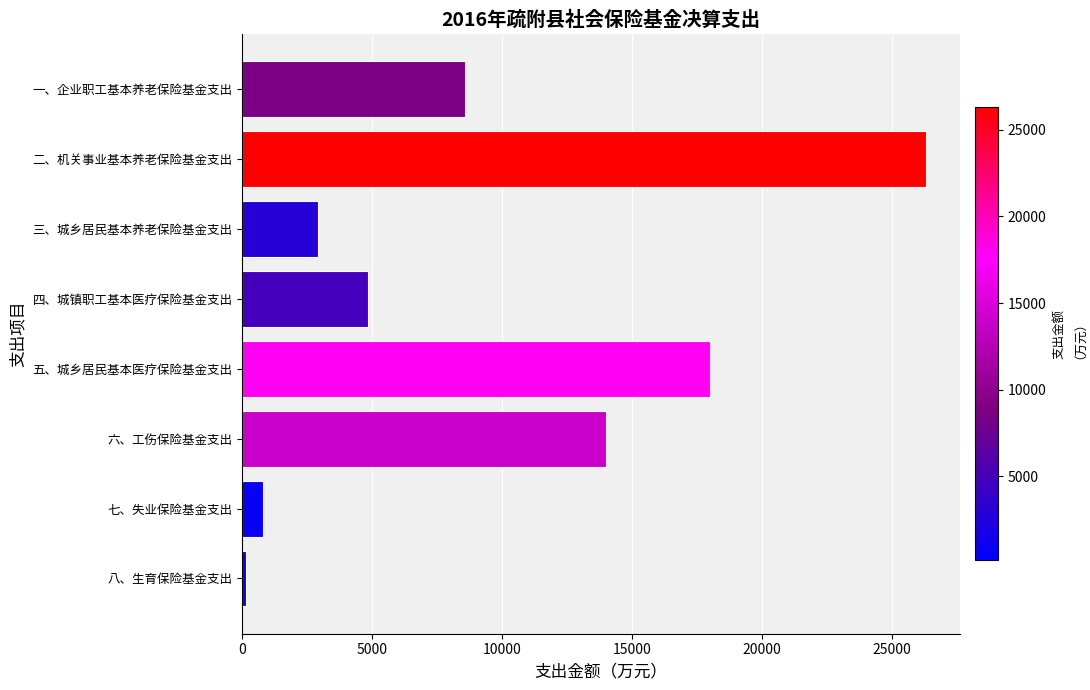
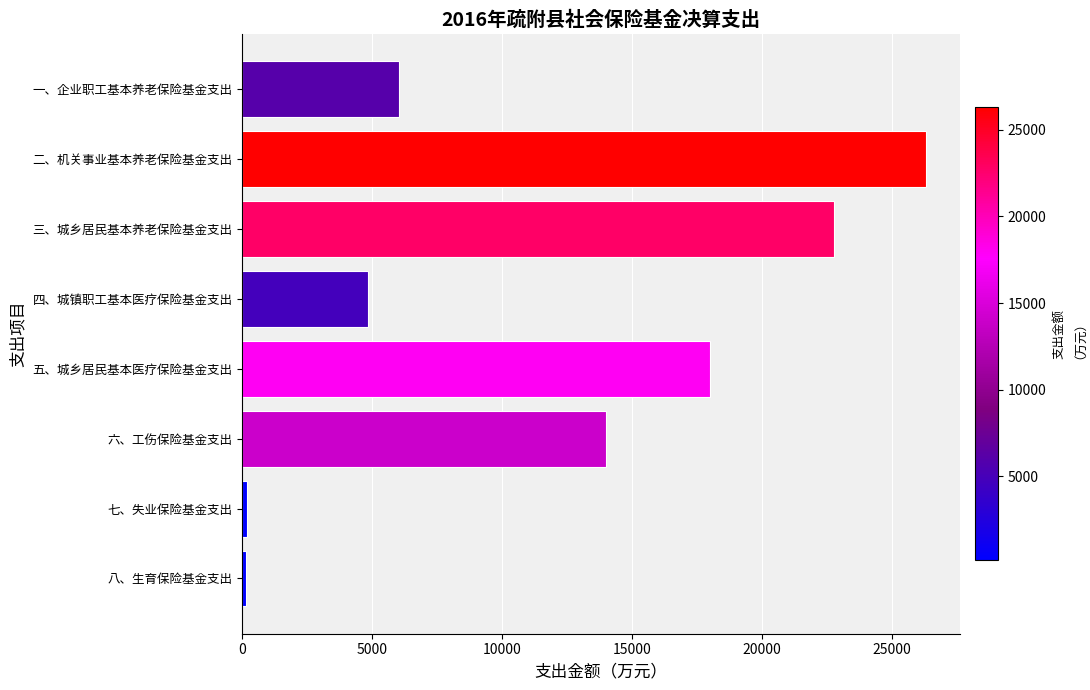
一、企业职工基本养老保险基金支出: 8600 -> 6000
三、城乡居民基本养老保险基金支出: 2900 -> 22800
七、失业保险基金支出: 800 -> 200
